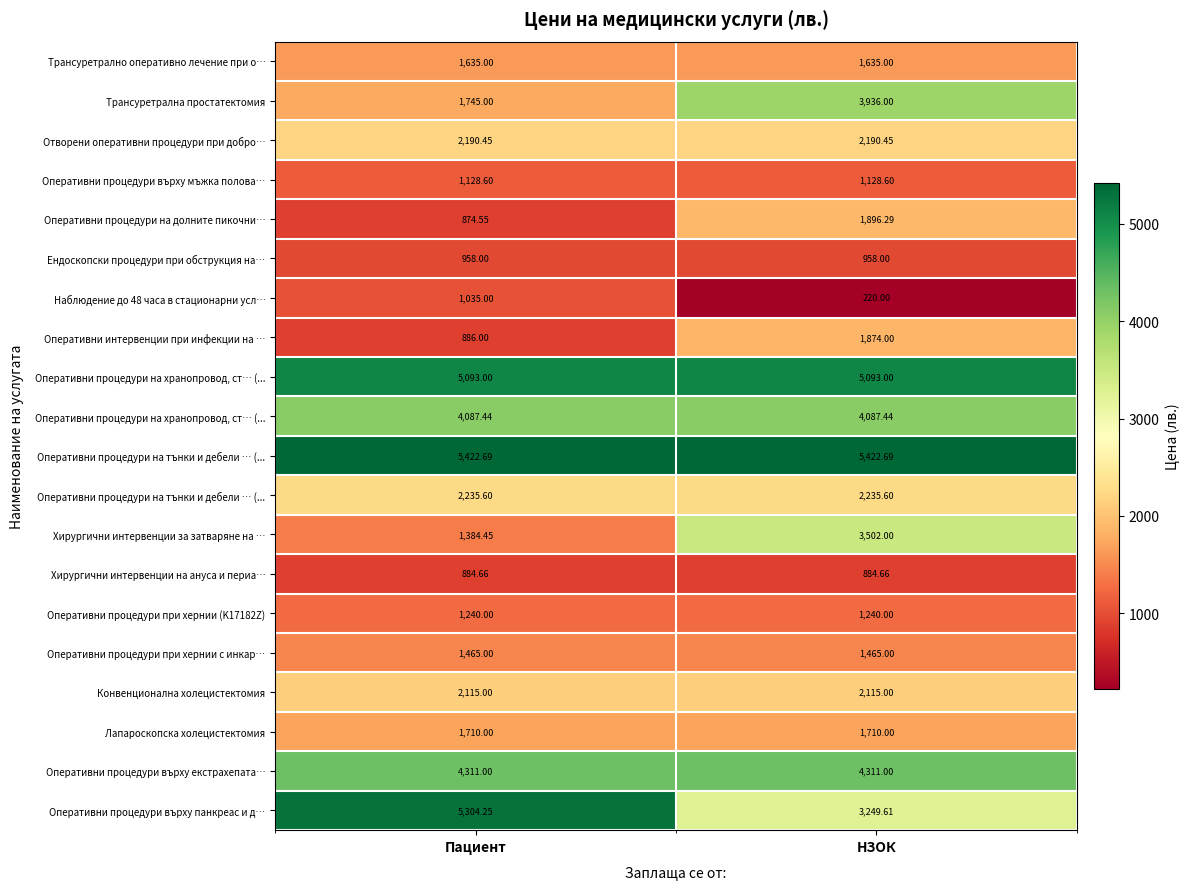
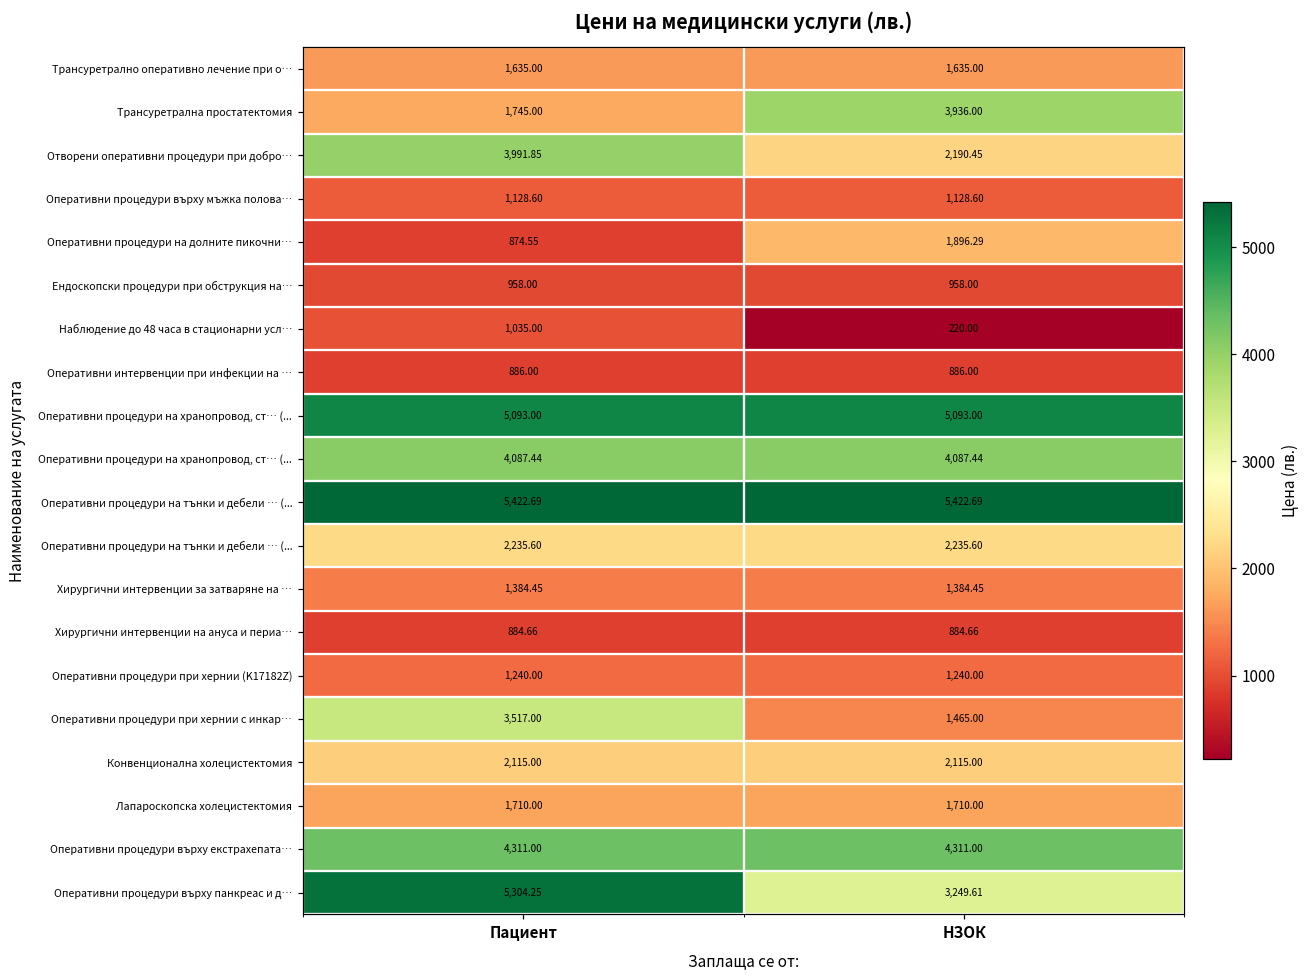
Отворени оперативни процедури при добро…, Пациент: 2,190.45 -> 3,991.85
Оперативни интервенции при инфекции на …, НЗОК: 1,874.00 -> 886.00
Хирургични интервенции за затваряне на …, НЗОК: 3,502.00 -> 1,384.45
Оперативни процедури при хернии с инкар…, Пациент: 1,465.00 -> 3,517.00
